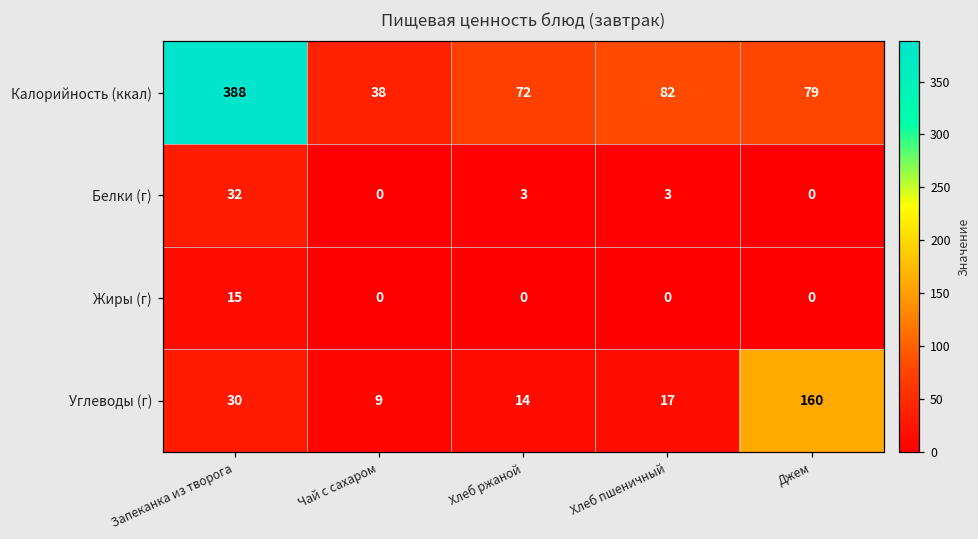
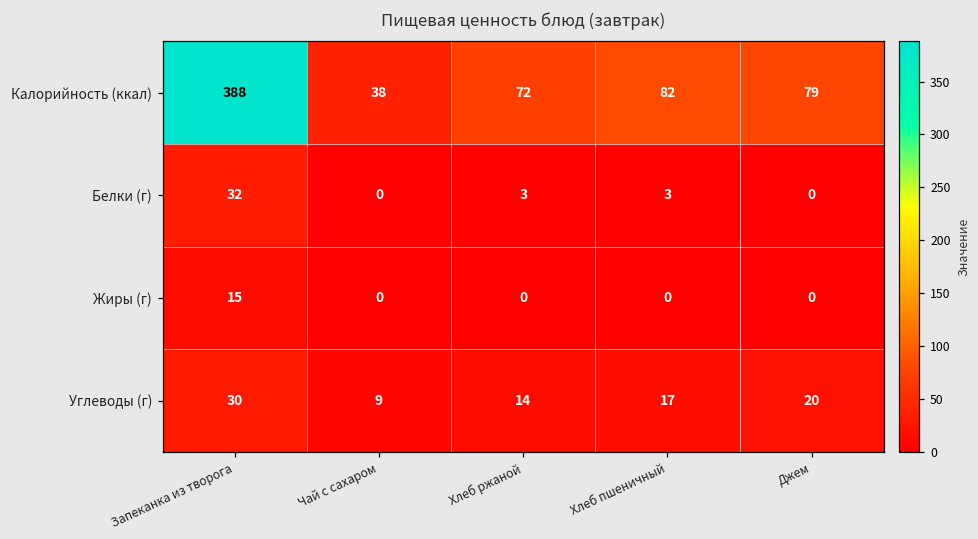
Углеводы (г), Джем: 160 -> 20
